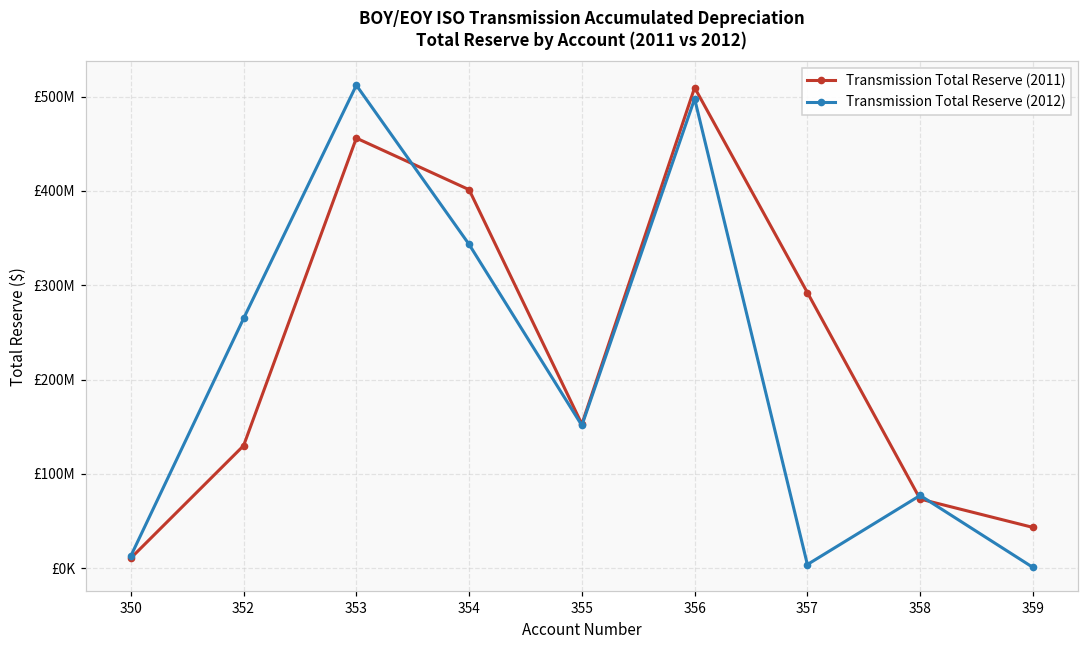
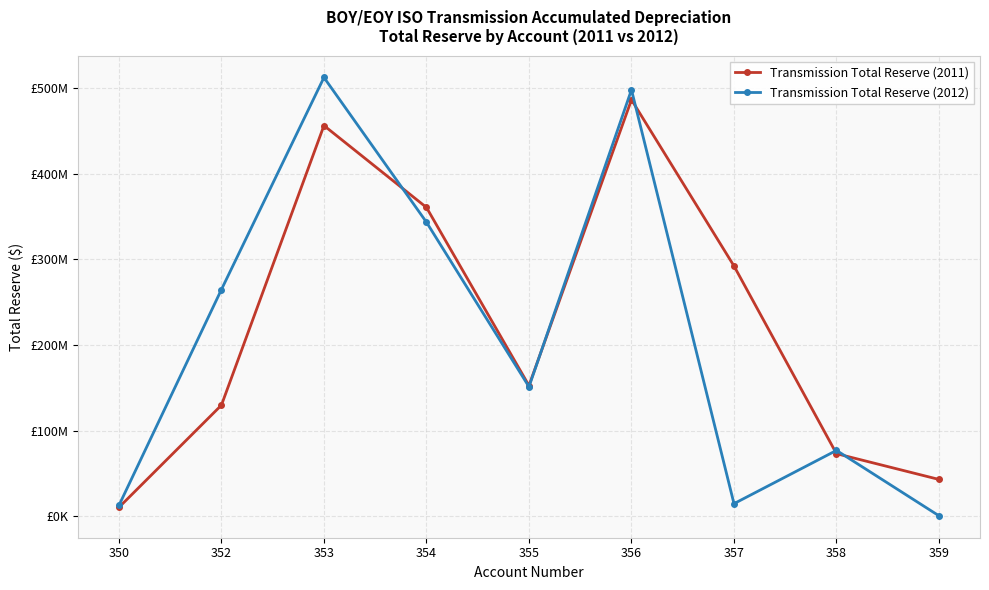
Transmission Total Reserve (2011), 354: £400000000 -> £360000000
Transmission Total Reserve (2011), 356: £510000000 -> £490000000
Transmission Total Reserve (2012), 357: £0 -> £10000000
